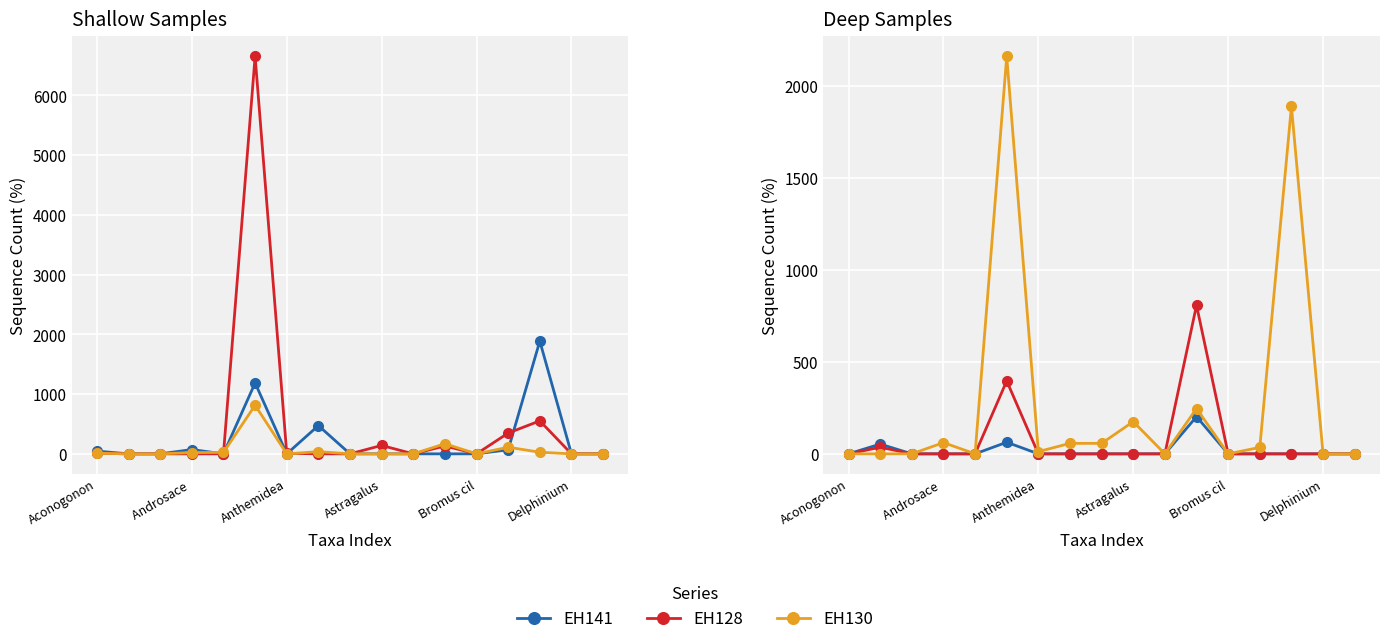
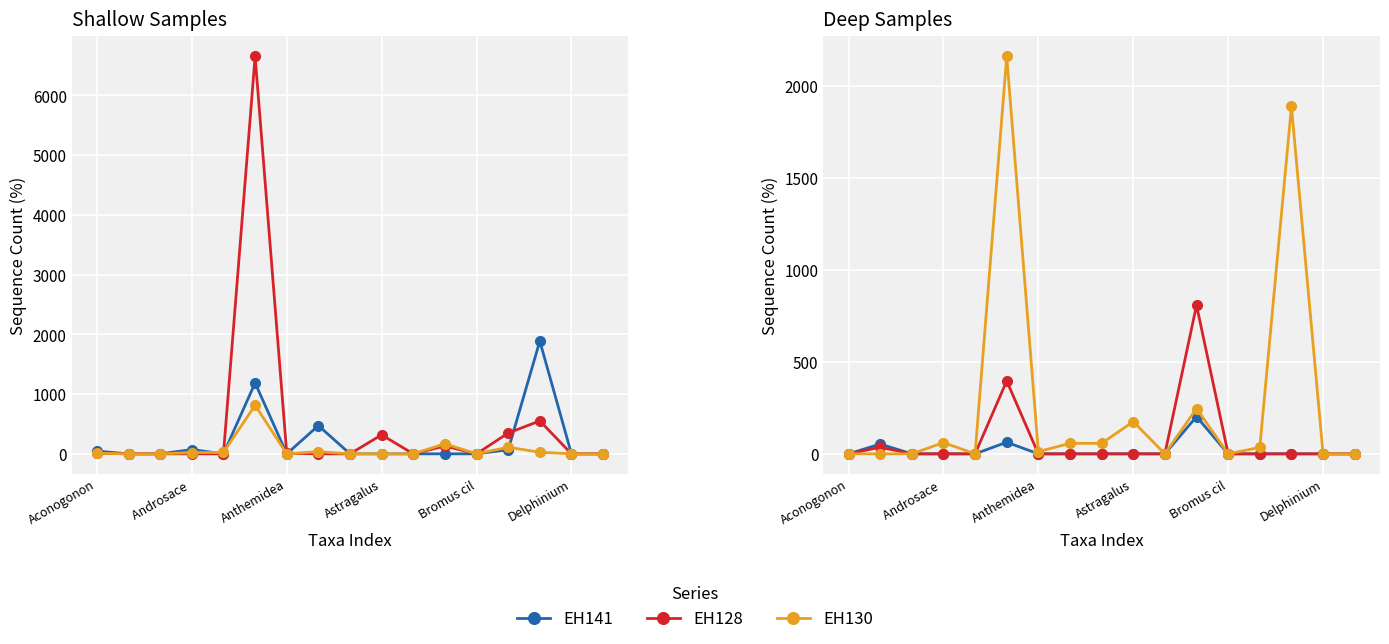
Shallow Samples, EH128, Astragalus: 100 -> 300
